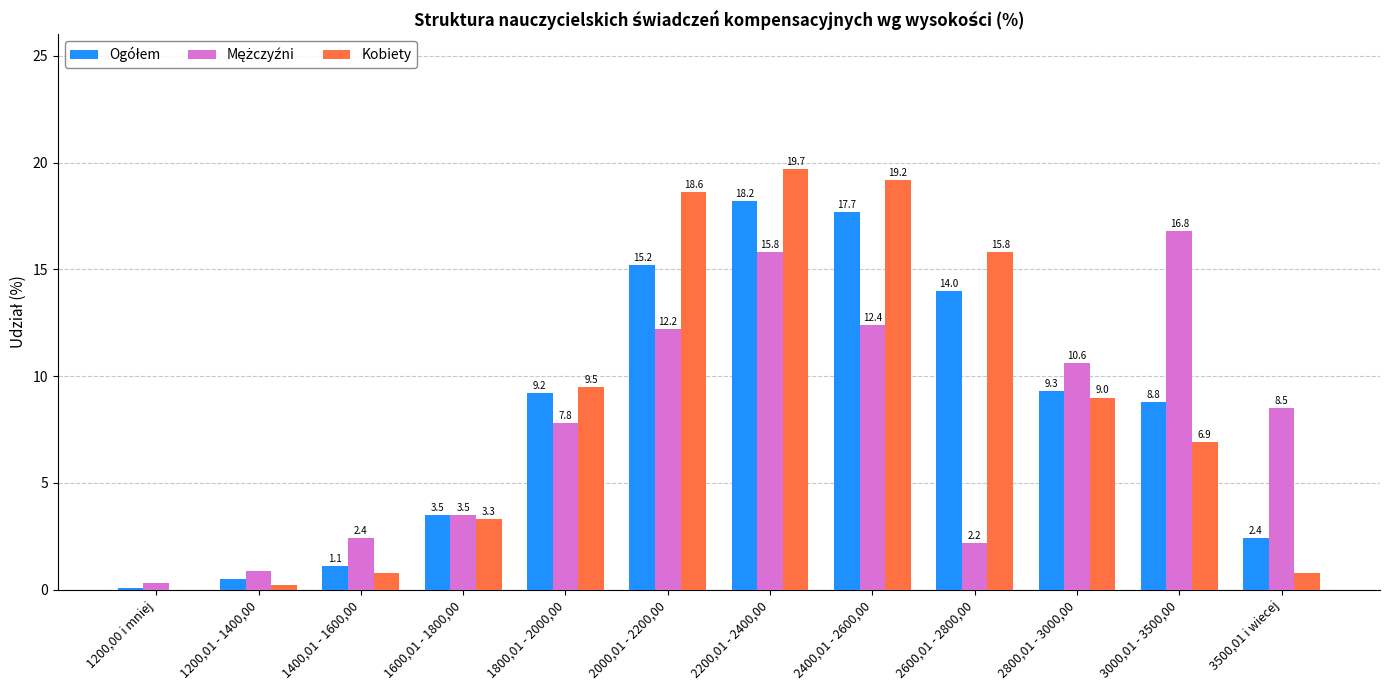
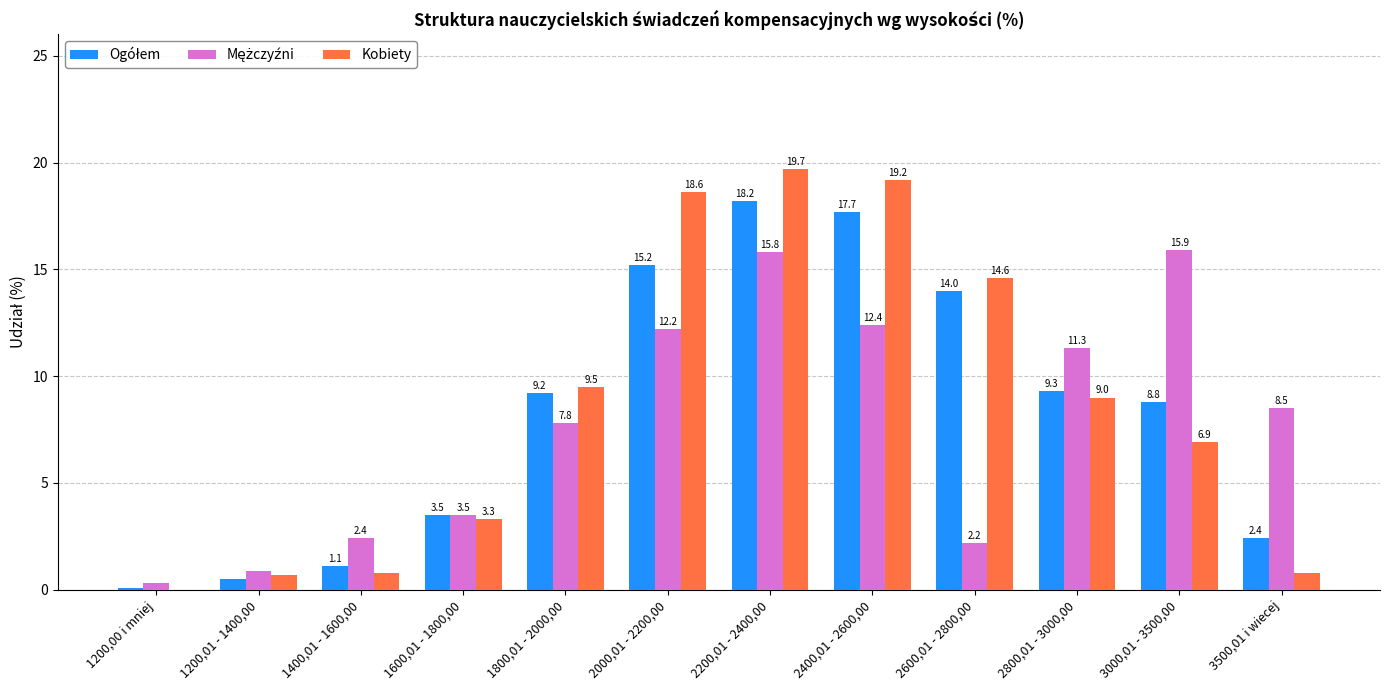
Kobiety, 1200,01 - 1400,00: 0.2 -> 0.7
Kobiety, 2600,01 - 2800,00: 15.8 -> 14.6
Mężczyźni, 2800,01 - 3000,00: 10.6 -> 11.3
Mężczyźni, 3000,01 - 3500,00: 16.8 -> 15.9
